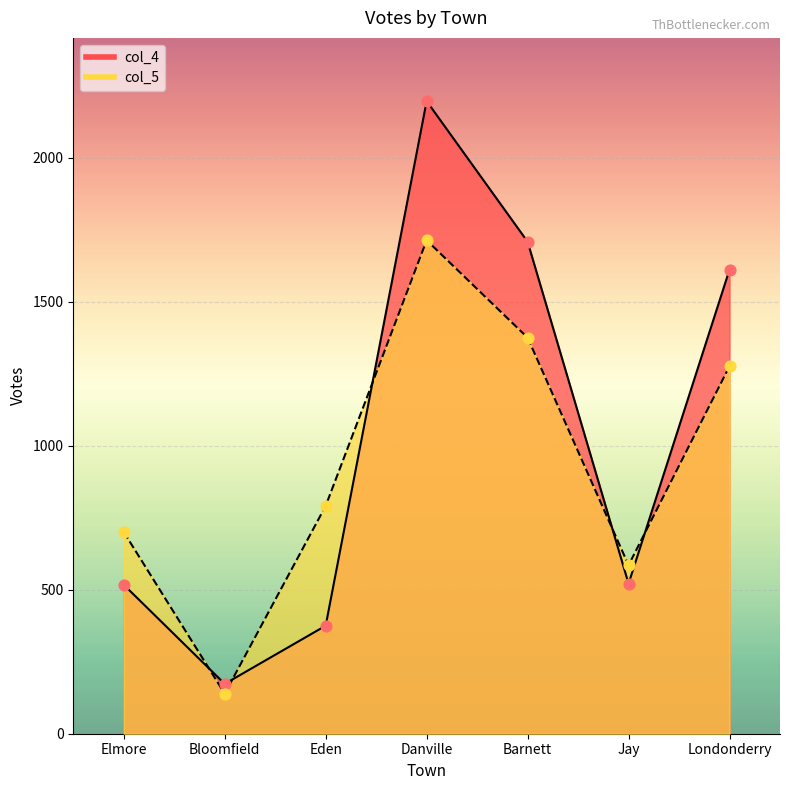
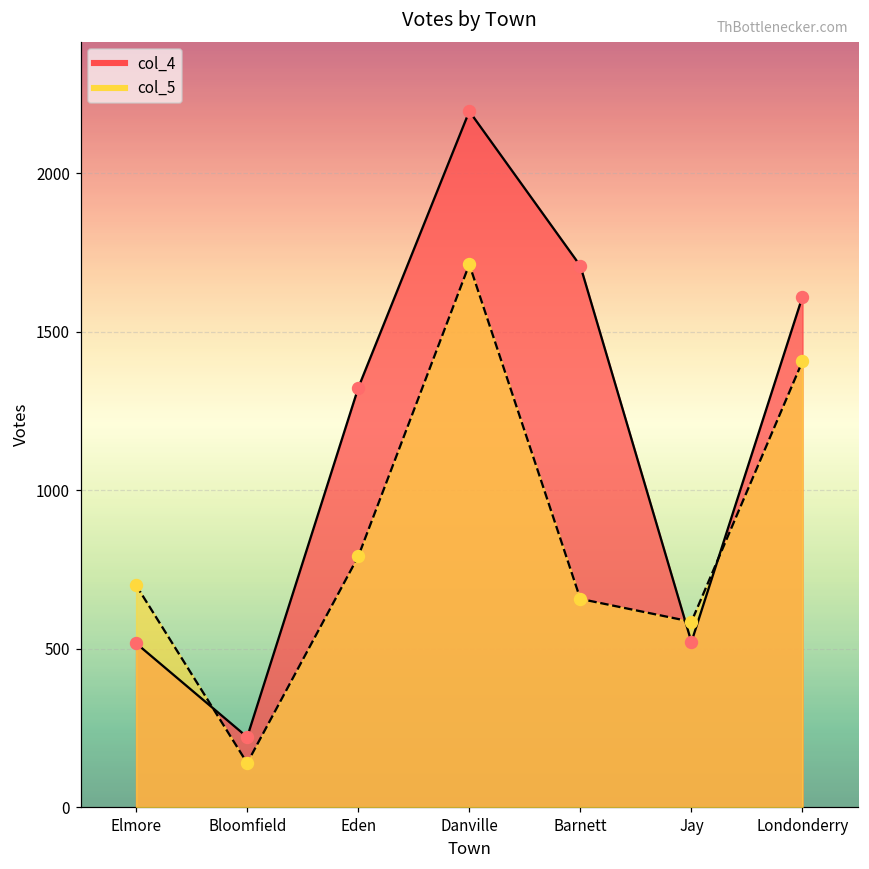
col_4, Bloomfield: 170 -> 220
col_4, Eden: 380 -> 1320
col_5, Barnett: 1380 -> 660
col_5, Londonderry: 1280 -> 1410
